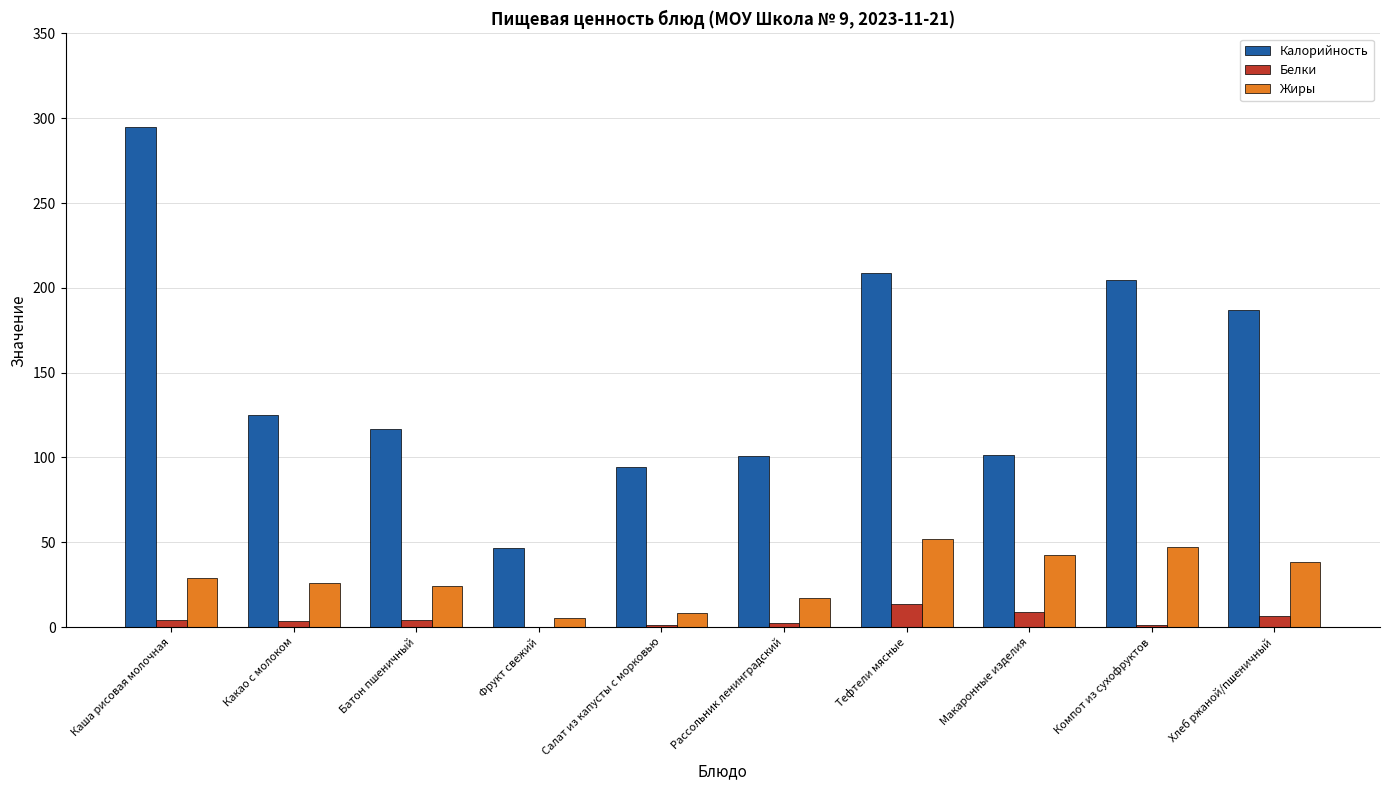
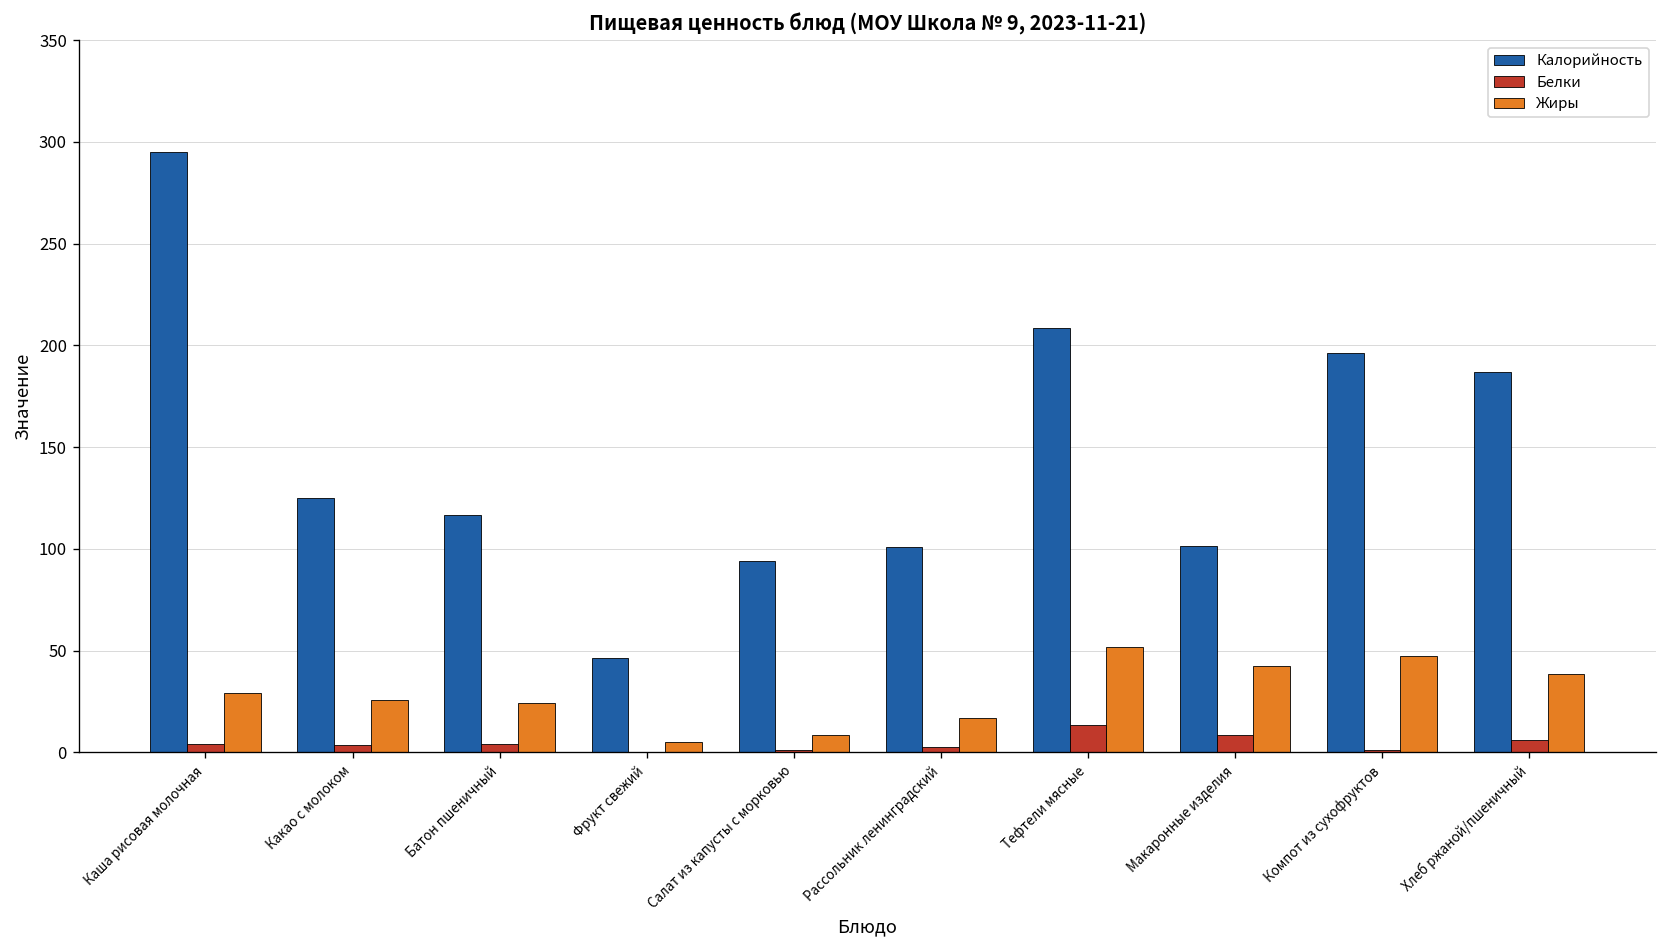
Калорийность, Компот из сухофруктов: 205 -> 196
